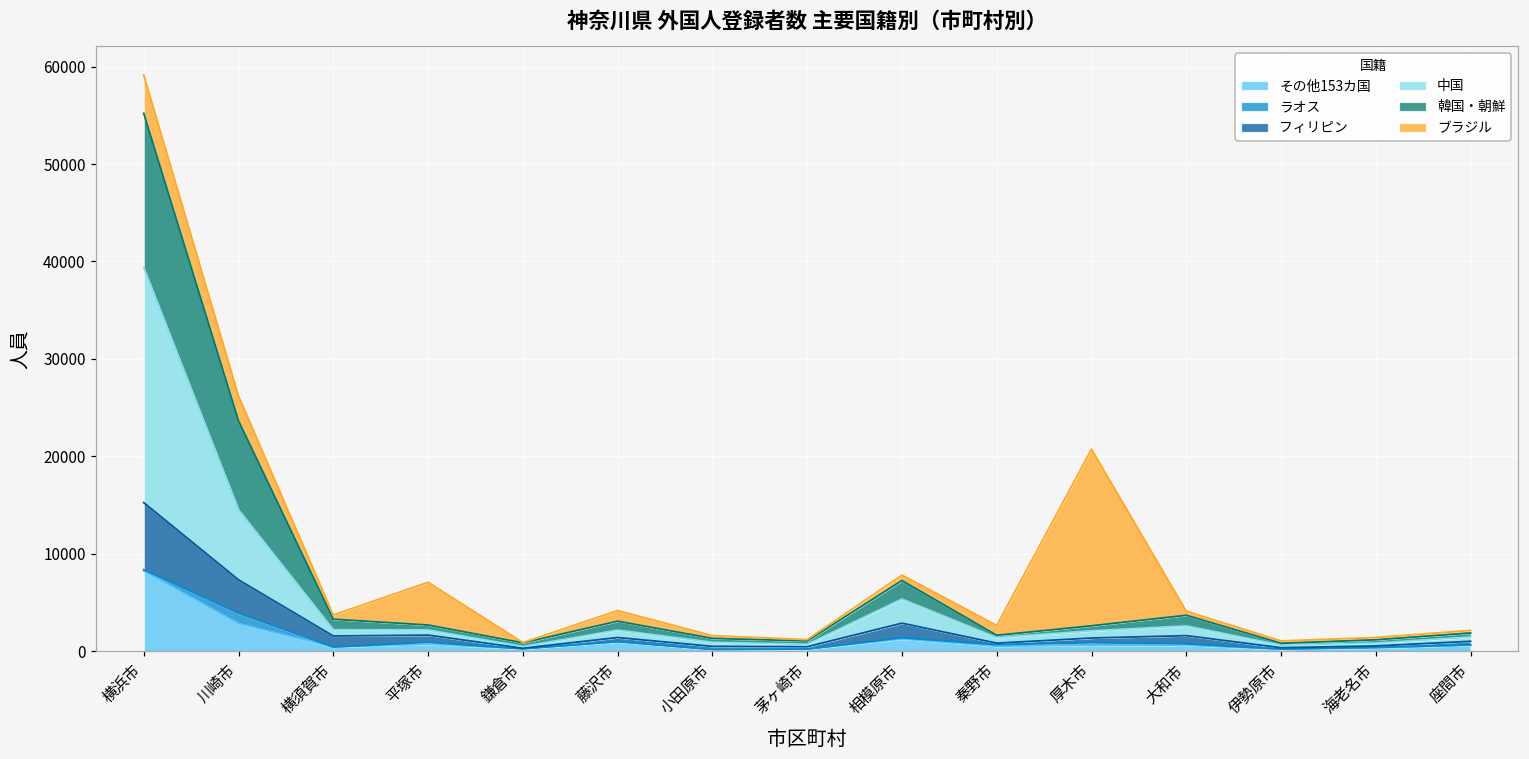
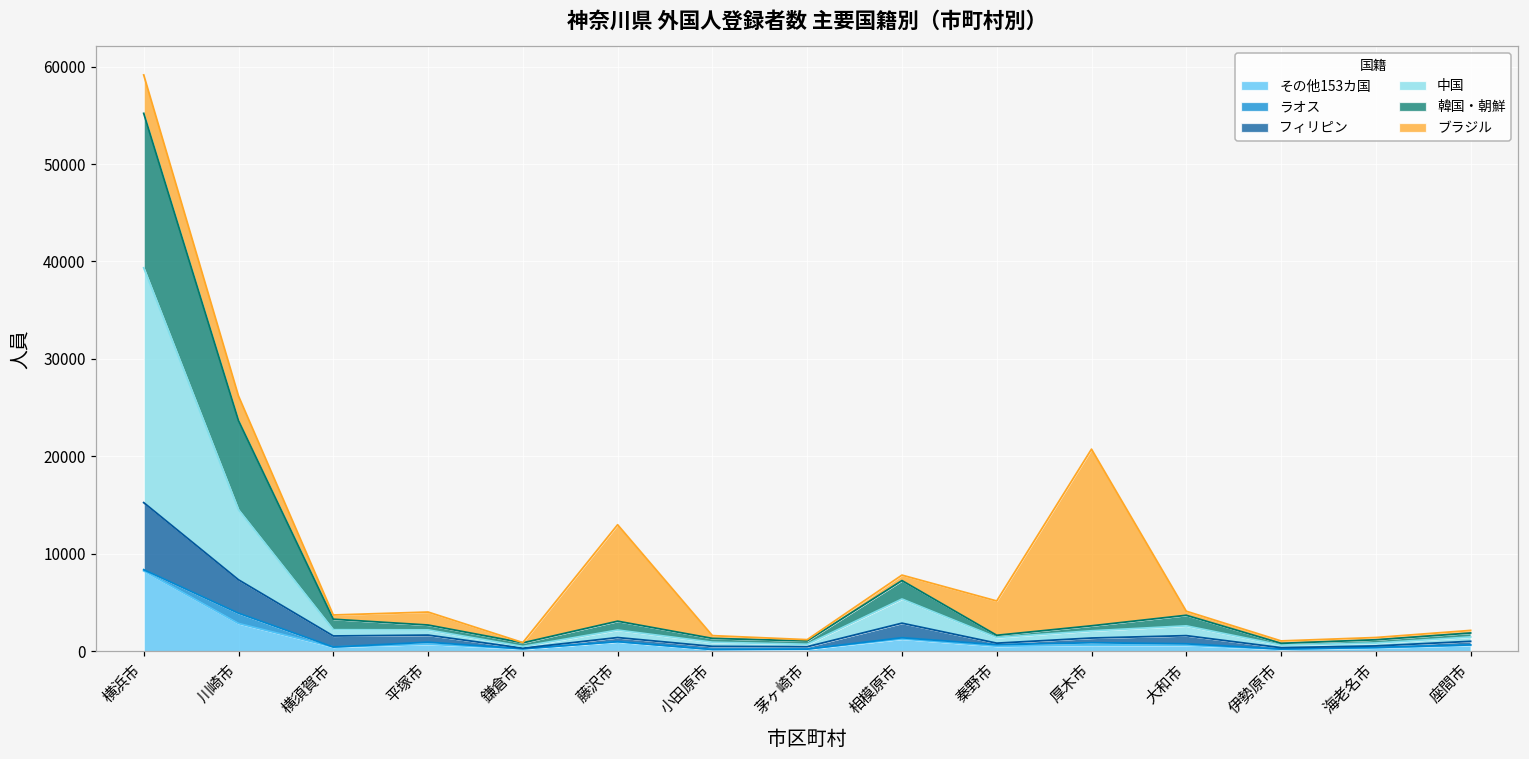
ブラジル, 平塚市: 4000 -> 1000
ブラジル, 藤沢市: 1000 -> 10000
ブラジル, 秦野市: 1000 -> 4000
